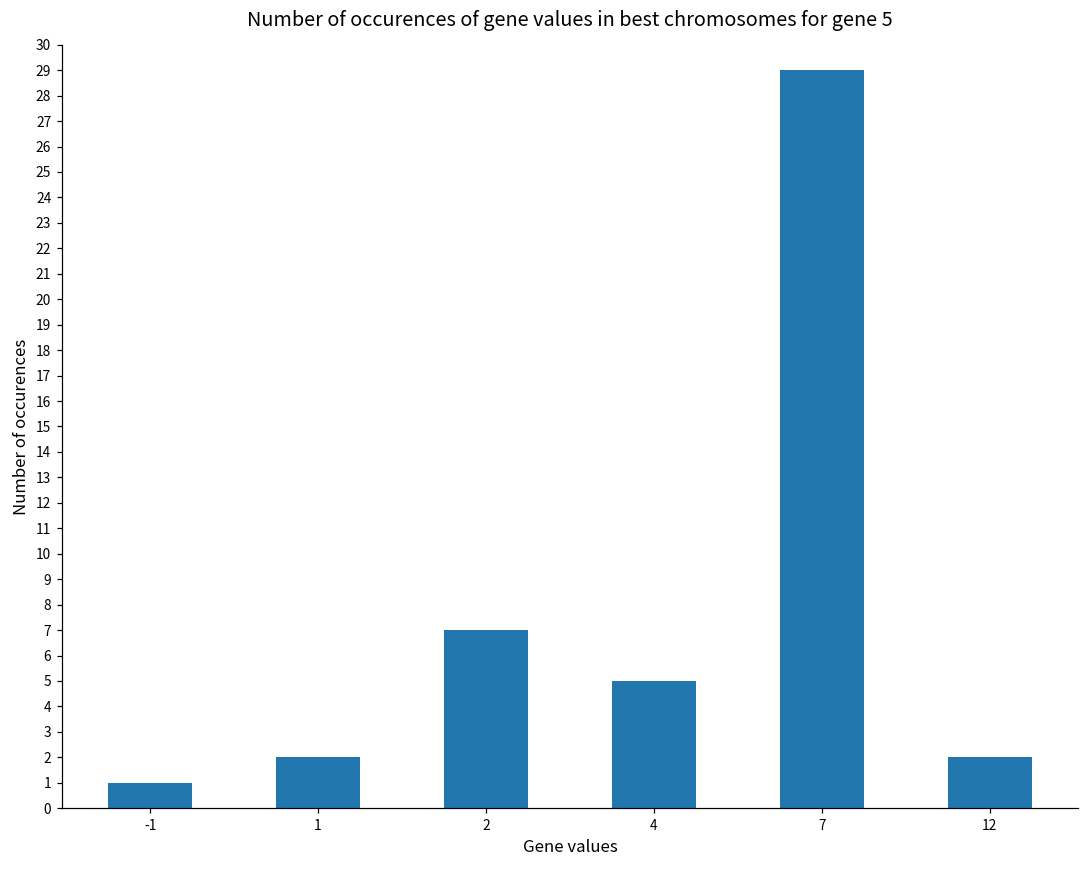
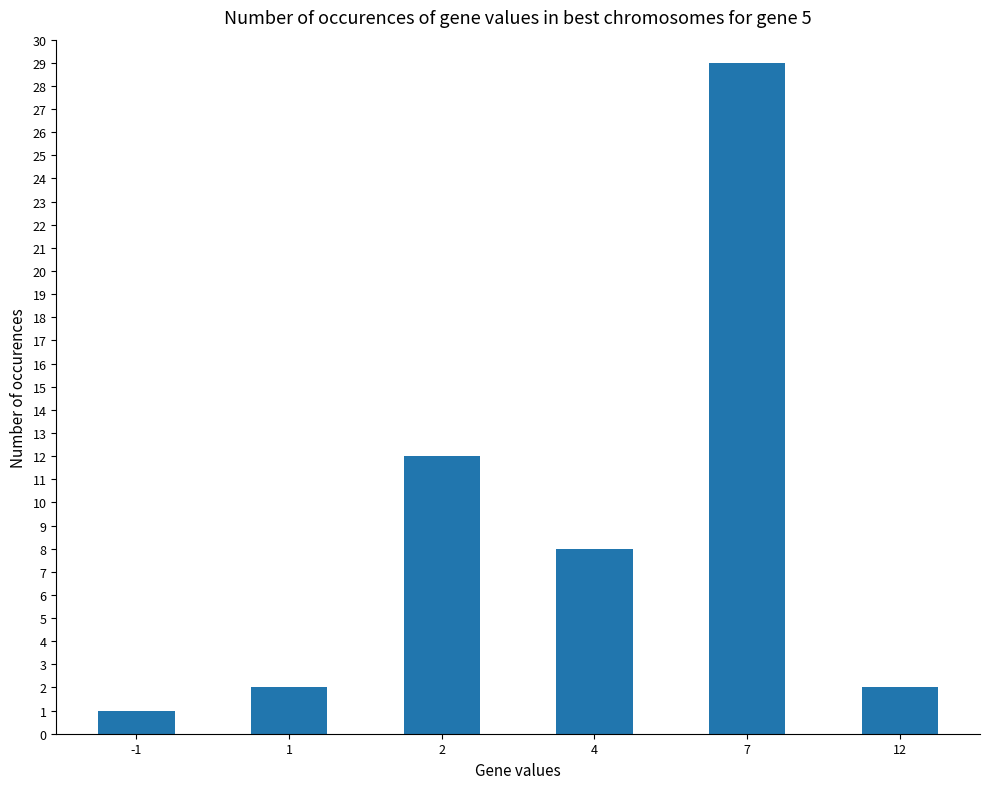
2: 7 -> 12
4: 5 -> 8
